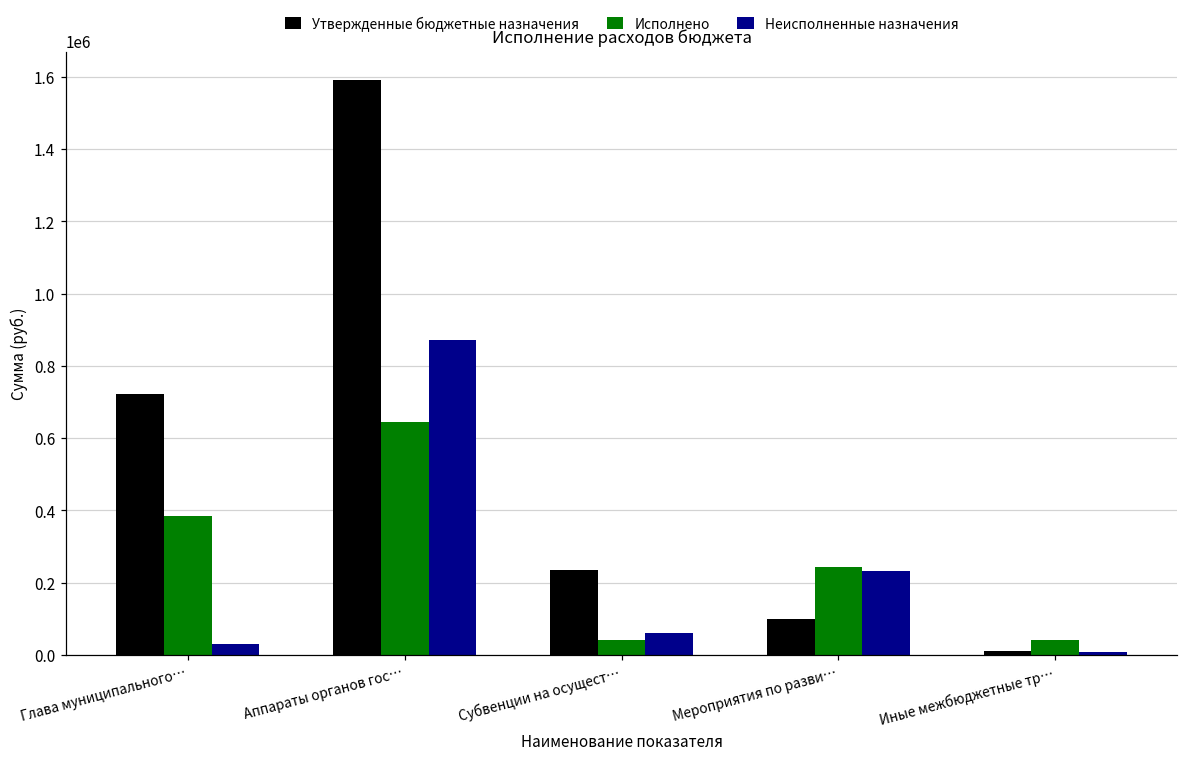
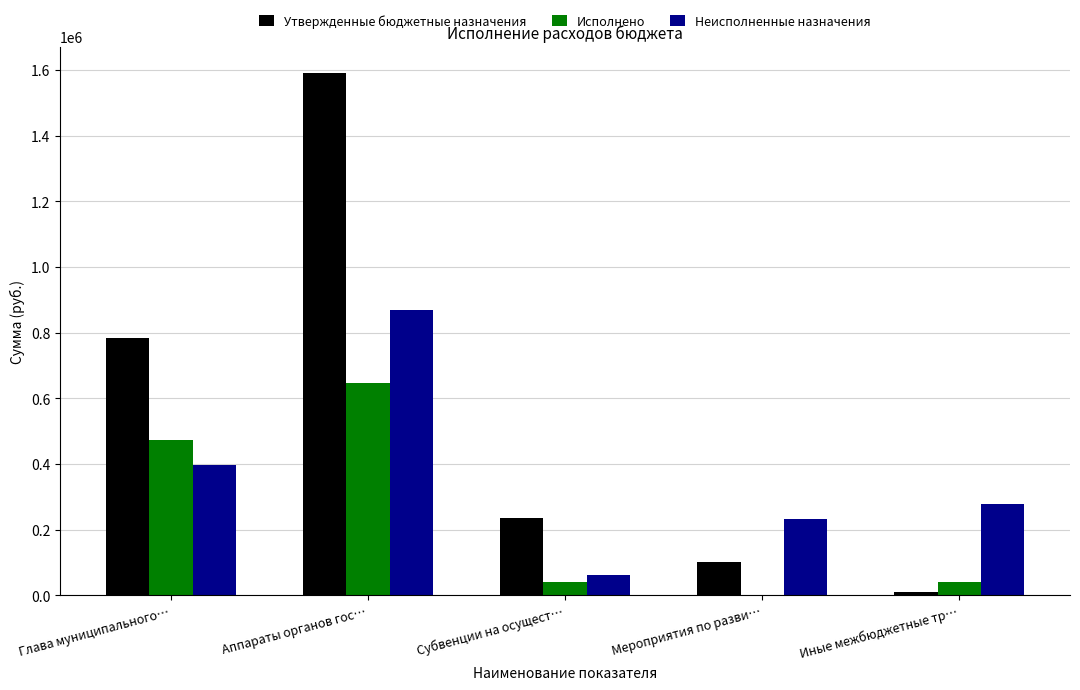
Утвержденные бюджетные назначения, Глава муниципального…: 720000 -> 780000
Исполнено, Глава муниципального…: 380000 -> 470000
Неисполненные назначения, Глава муниципального…: 30000 -> 400000
Исполнено, Мероприятия по разви…: 240000 -> 0
Неисполненные назначения, Иные межбюджетные тр…: 10000 -> 280000
